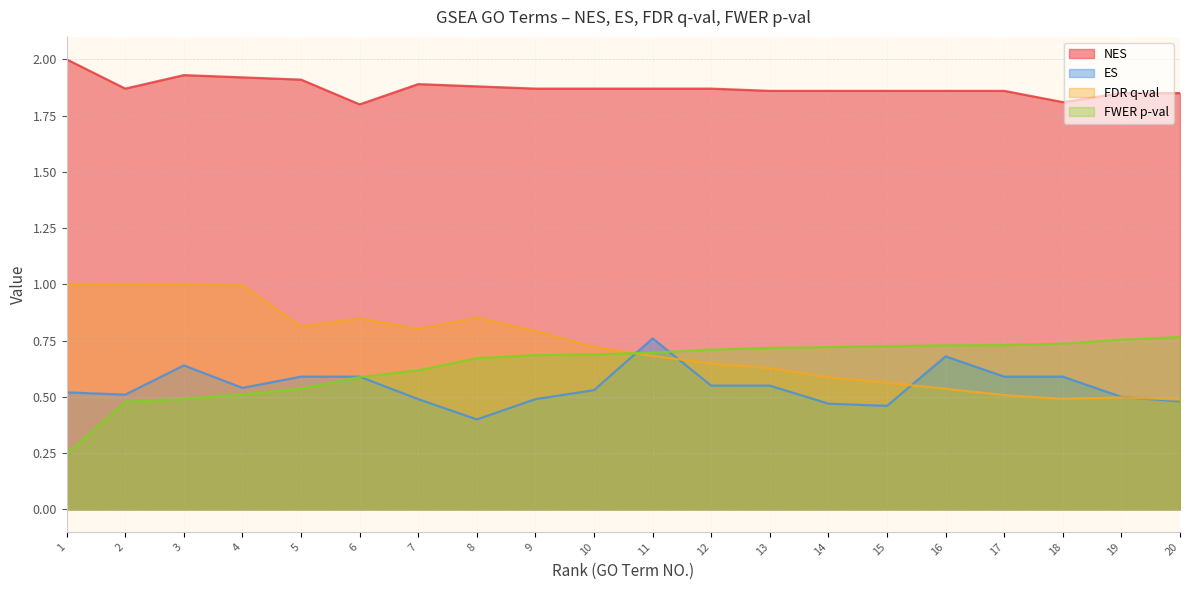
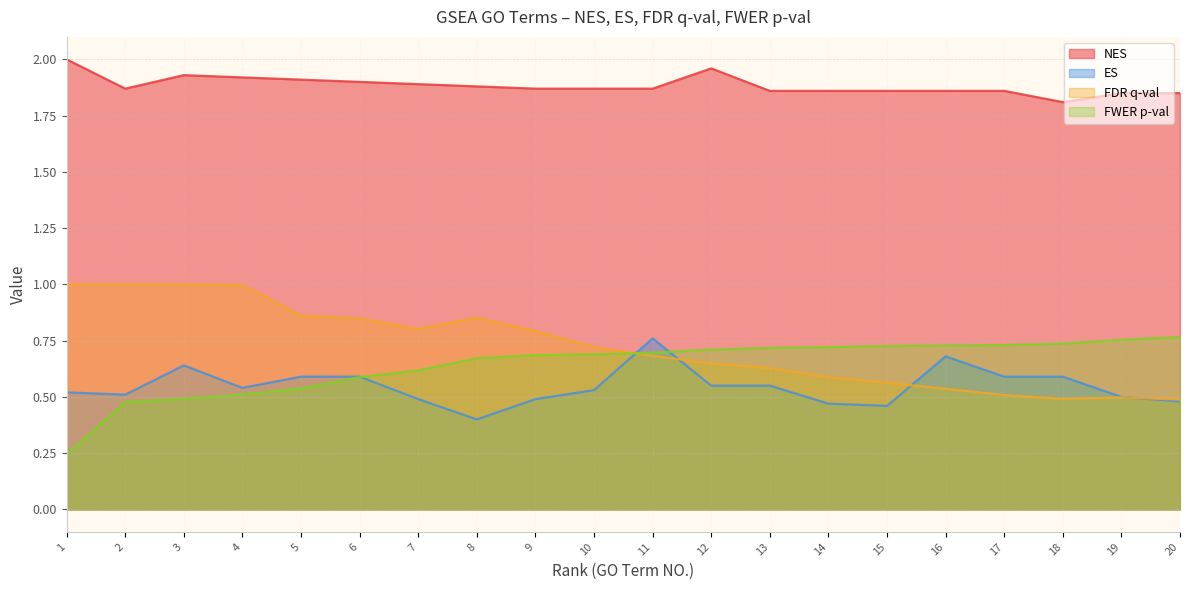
FDR q-val, 5: 0.81 -> 0.86
NES, 6: 1.8 -> 1.9
NES, 12: 1.87 -> 1.96
